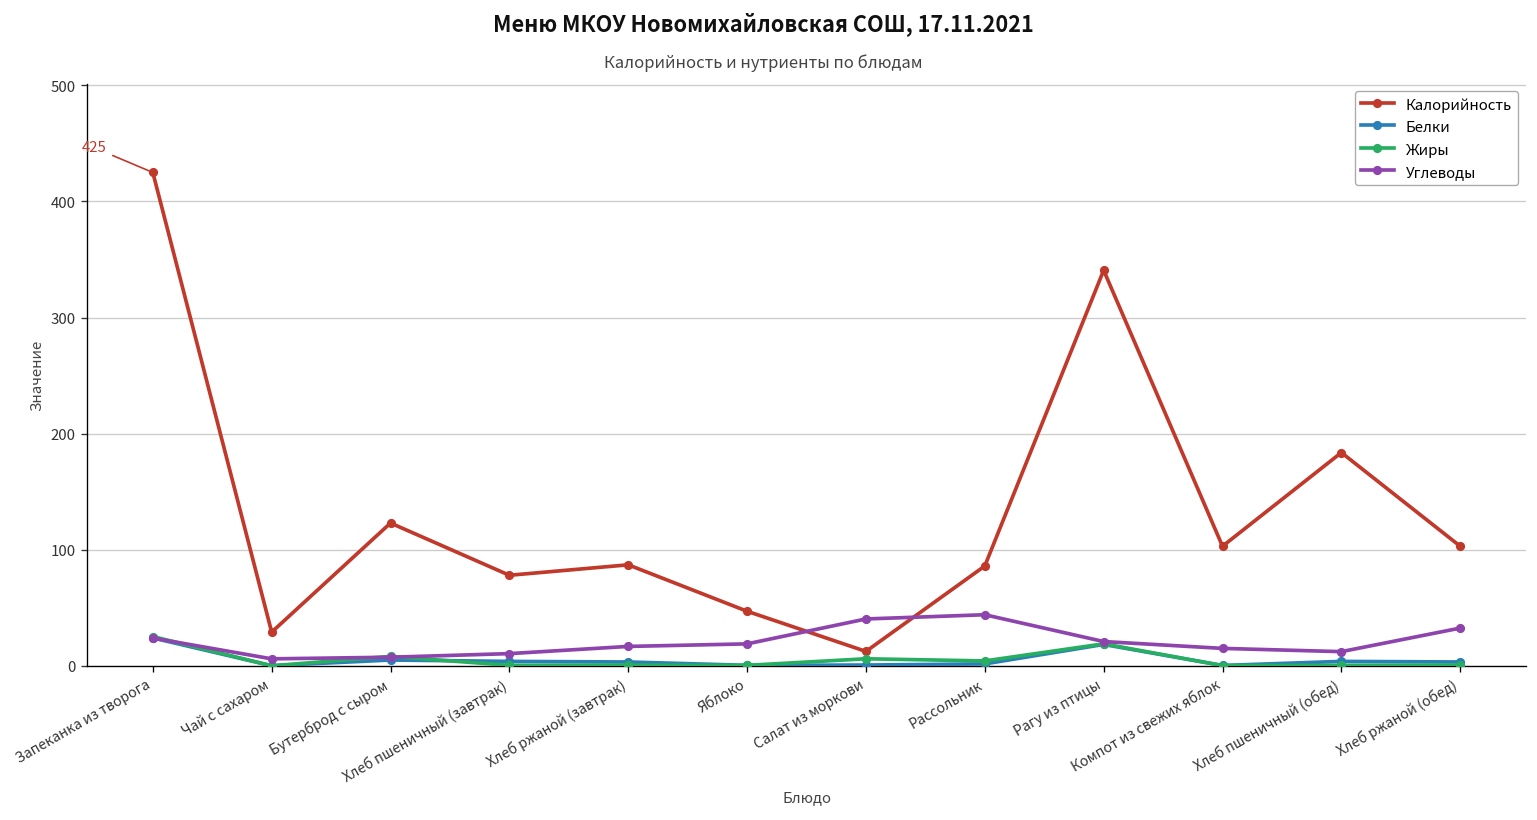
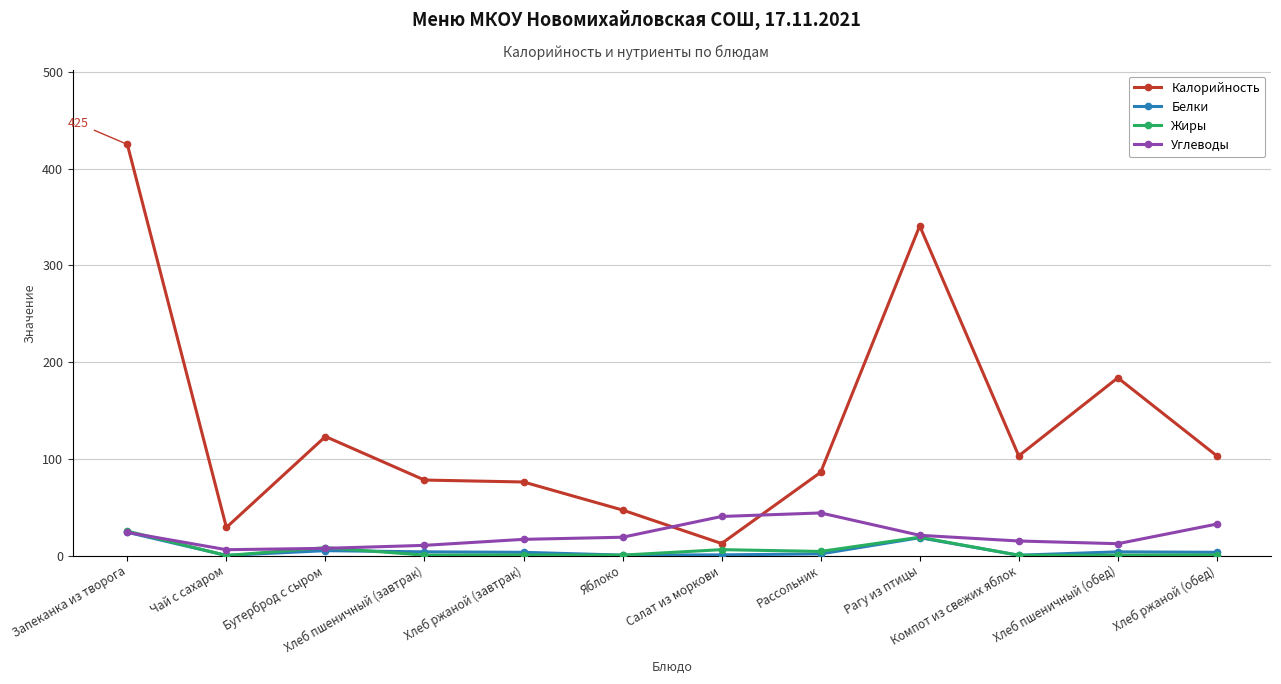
Калорийность, Хлеб ржаной (завтрак): 90 -> 80
